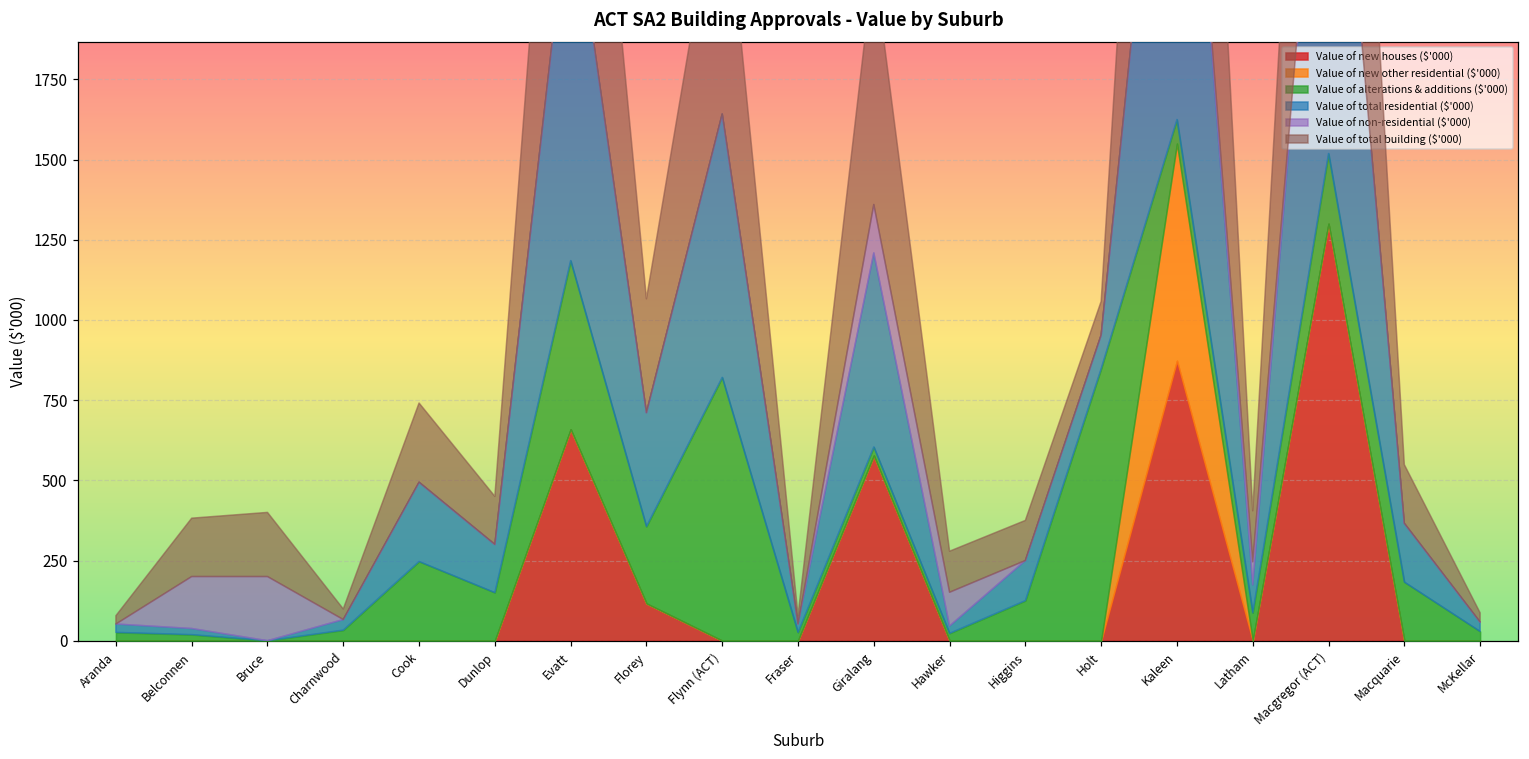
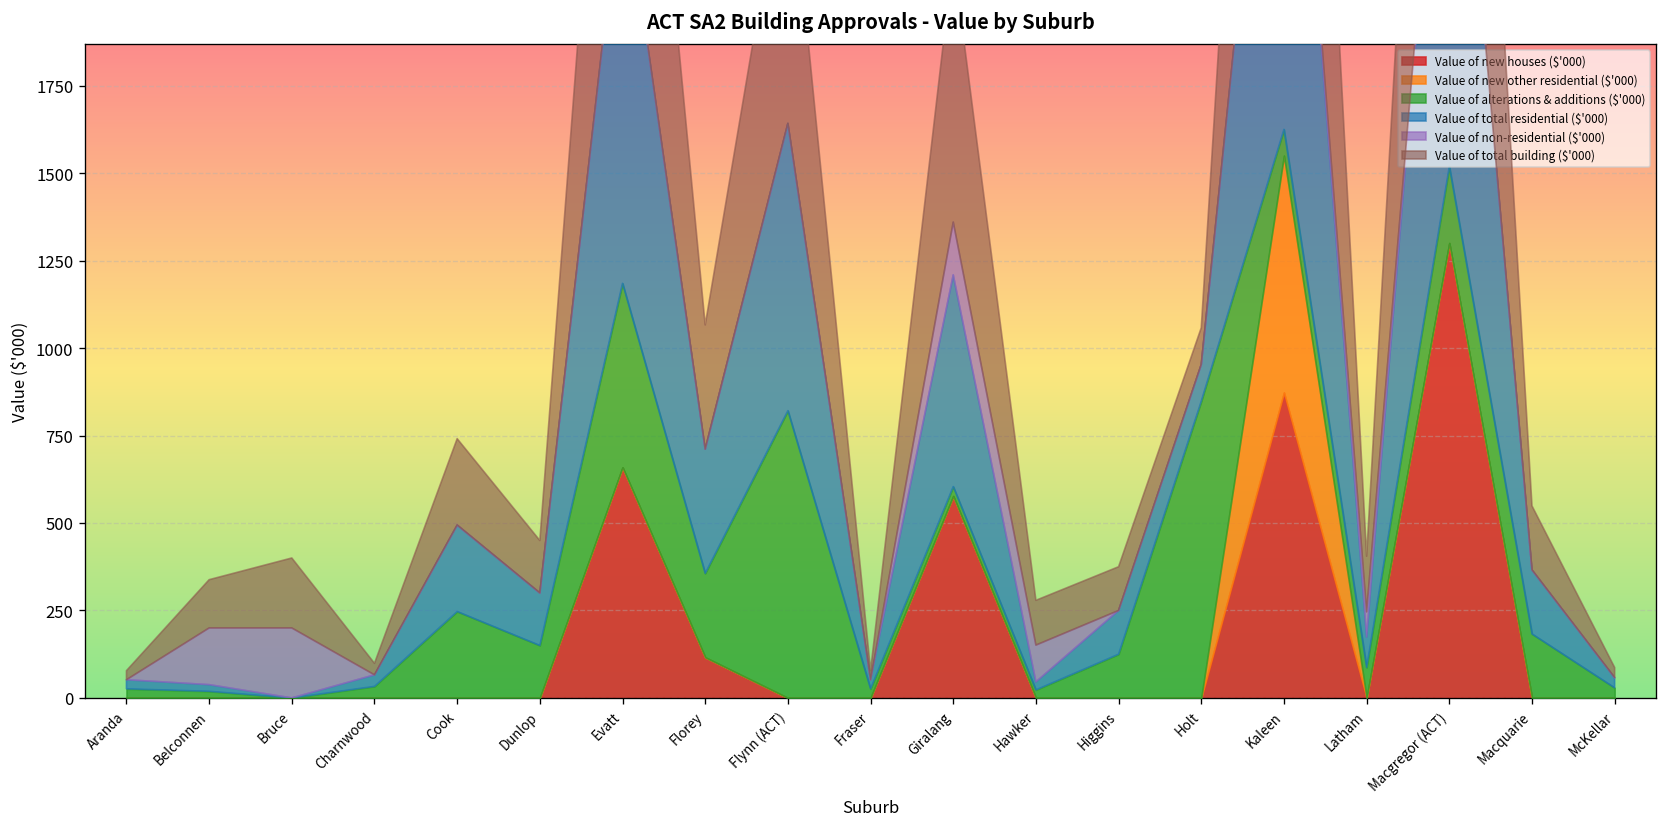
Value of total building ($'000), Belconnen: 180 -> 140
